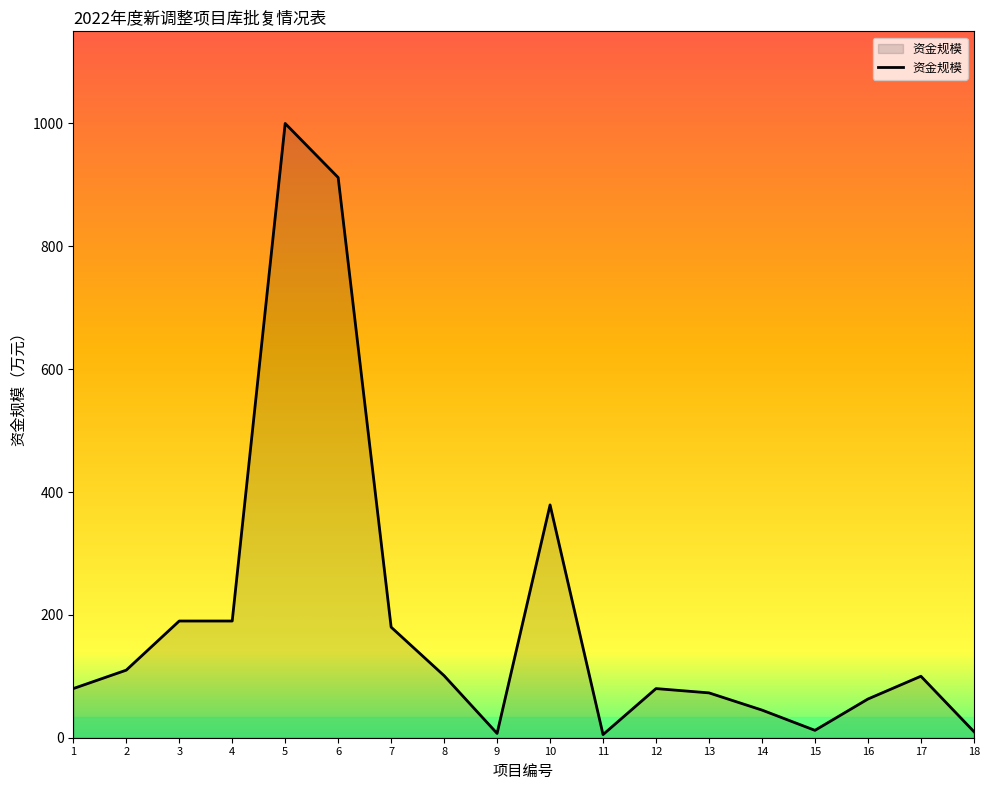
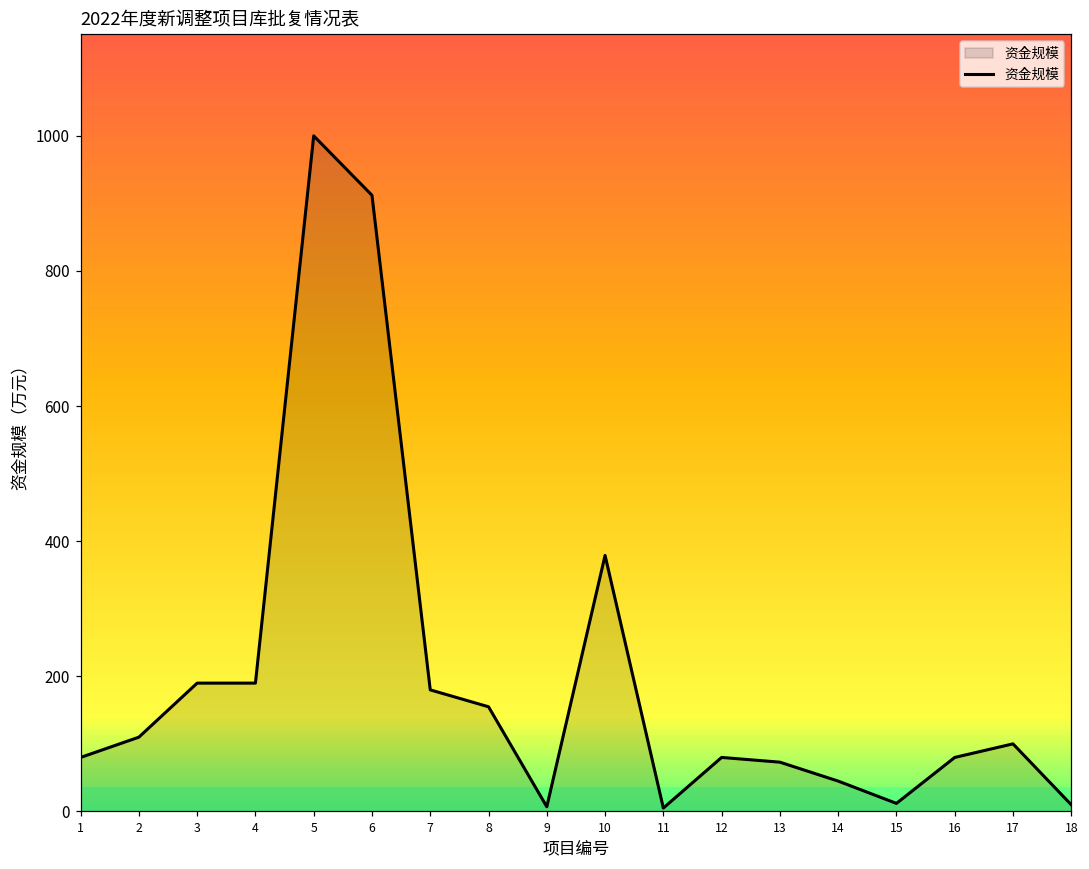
8: 100 -> 160
16: 60 -> 80
